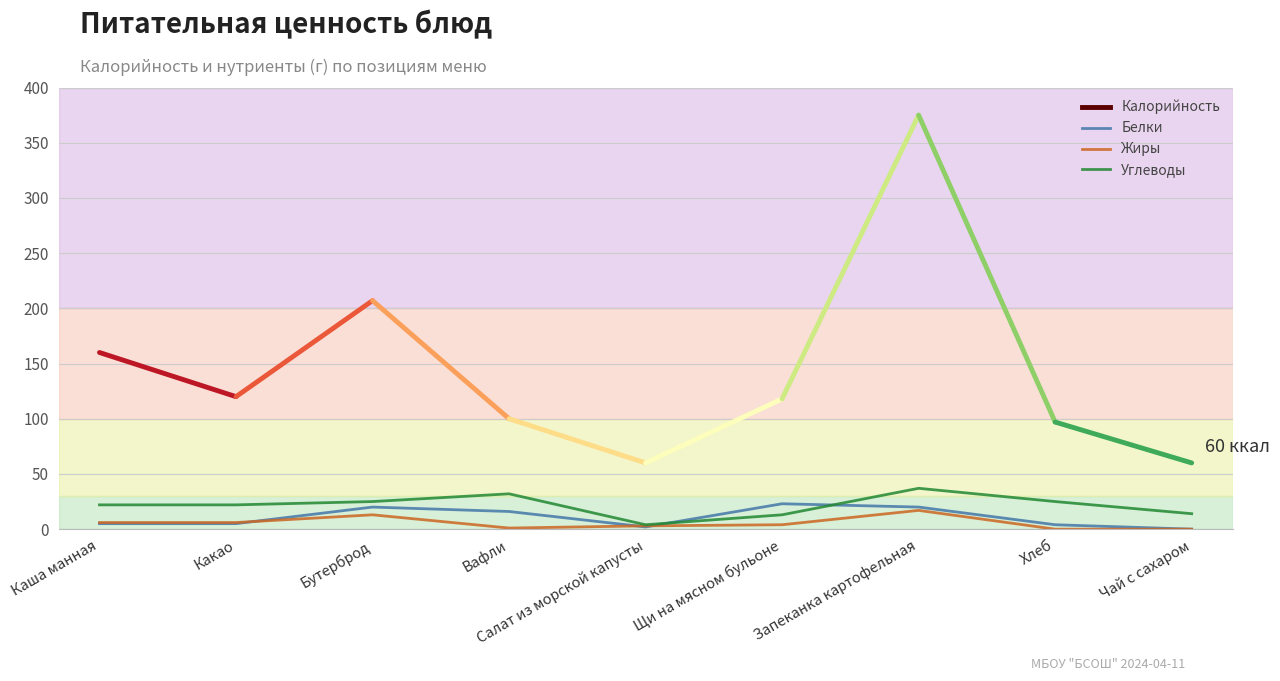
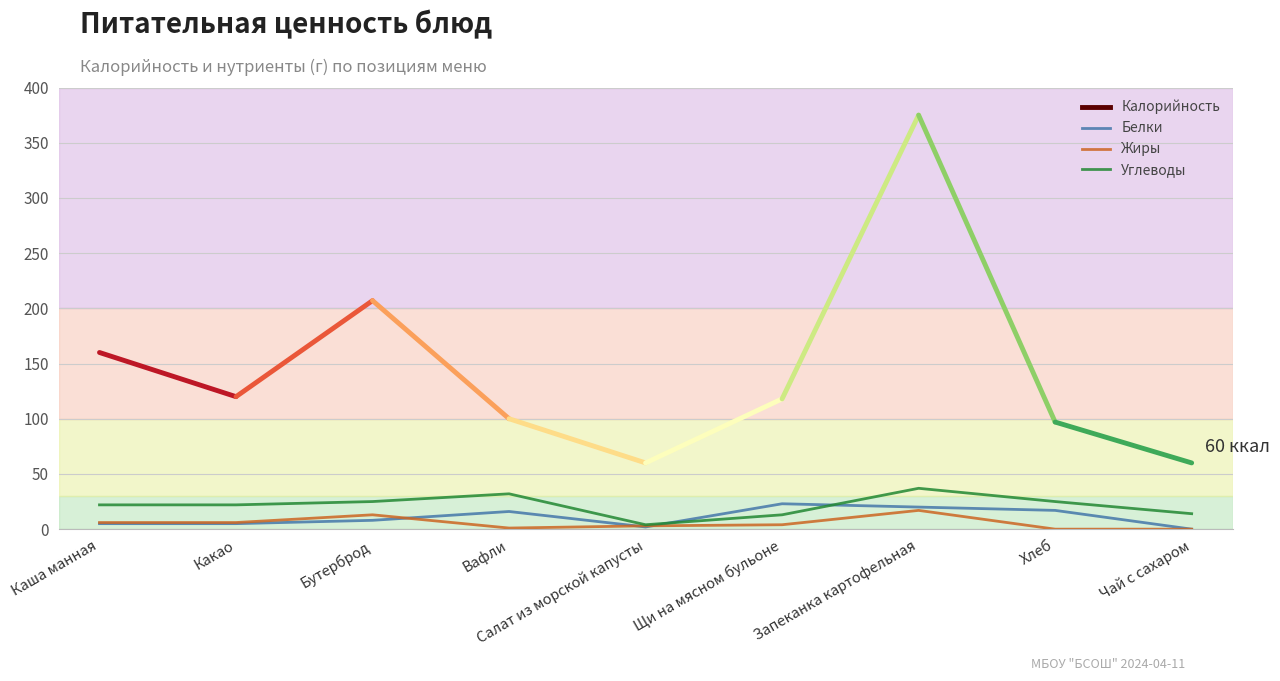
Белки, Бутерброд: 20 -> 8
Белки, Хлеб: 4 -> 17
